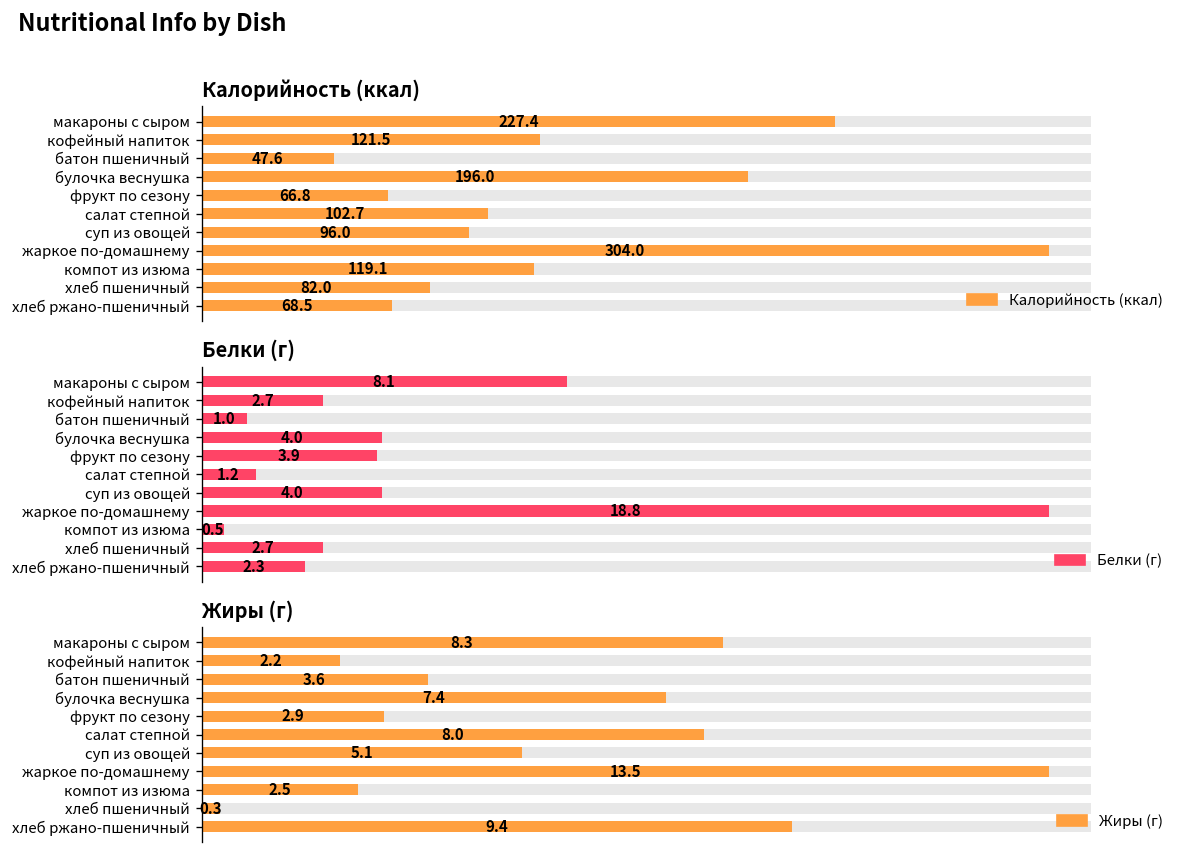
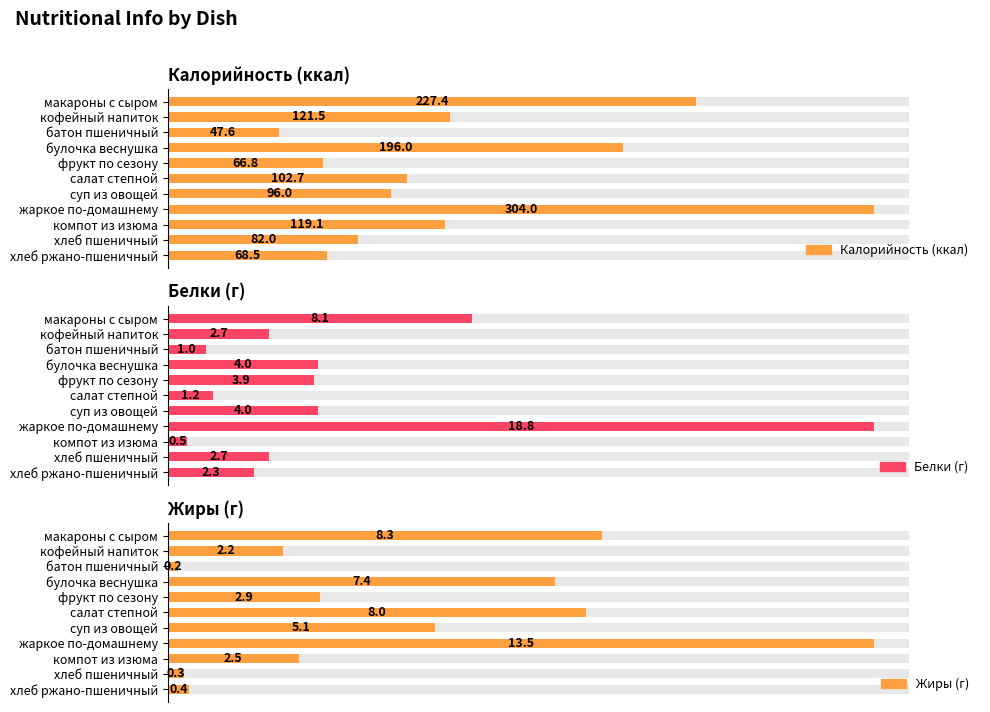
Жиры (г), Жиры (г), батон пшеничный: 3.6 -> 0.2
Жиры (г), Жиры (г), хлеб ржано-пшеничный: 9.4 -> 0.4
